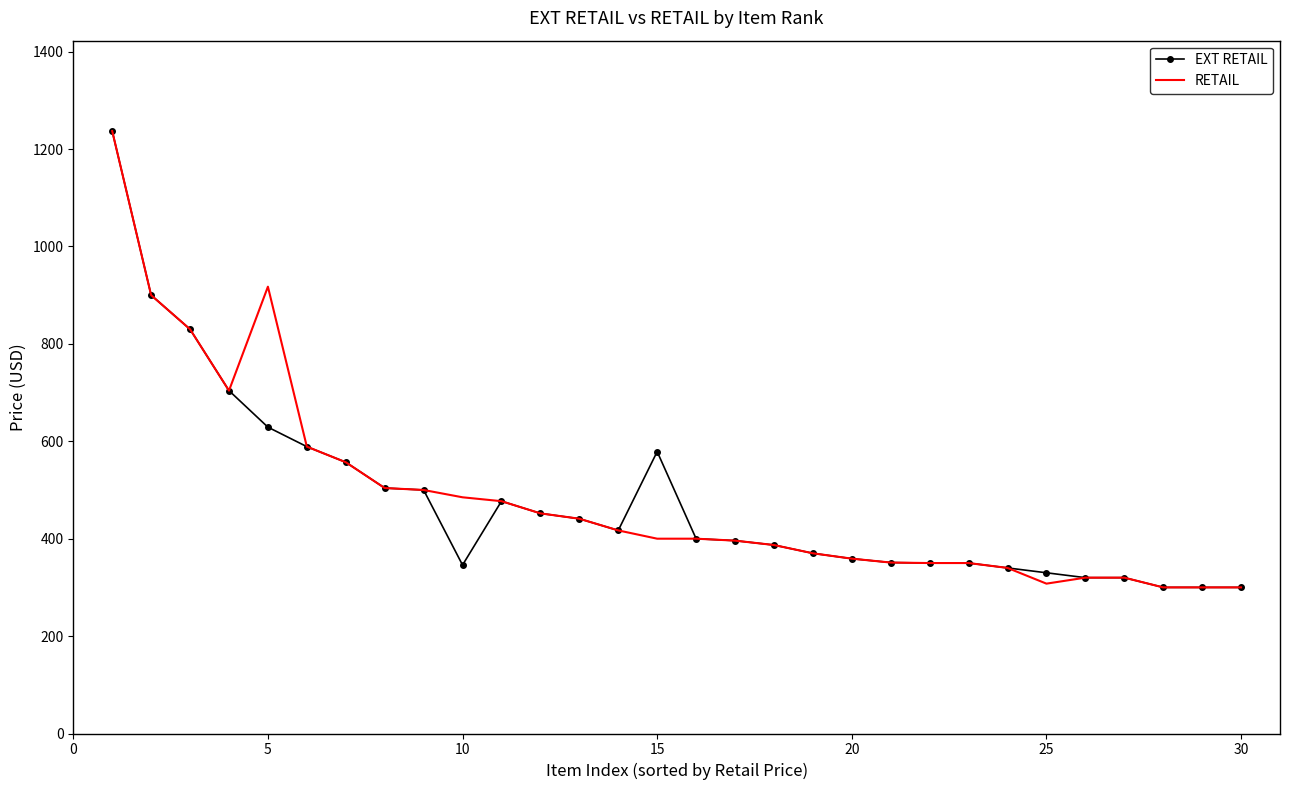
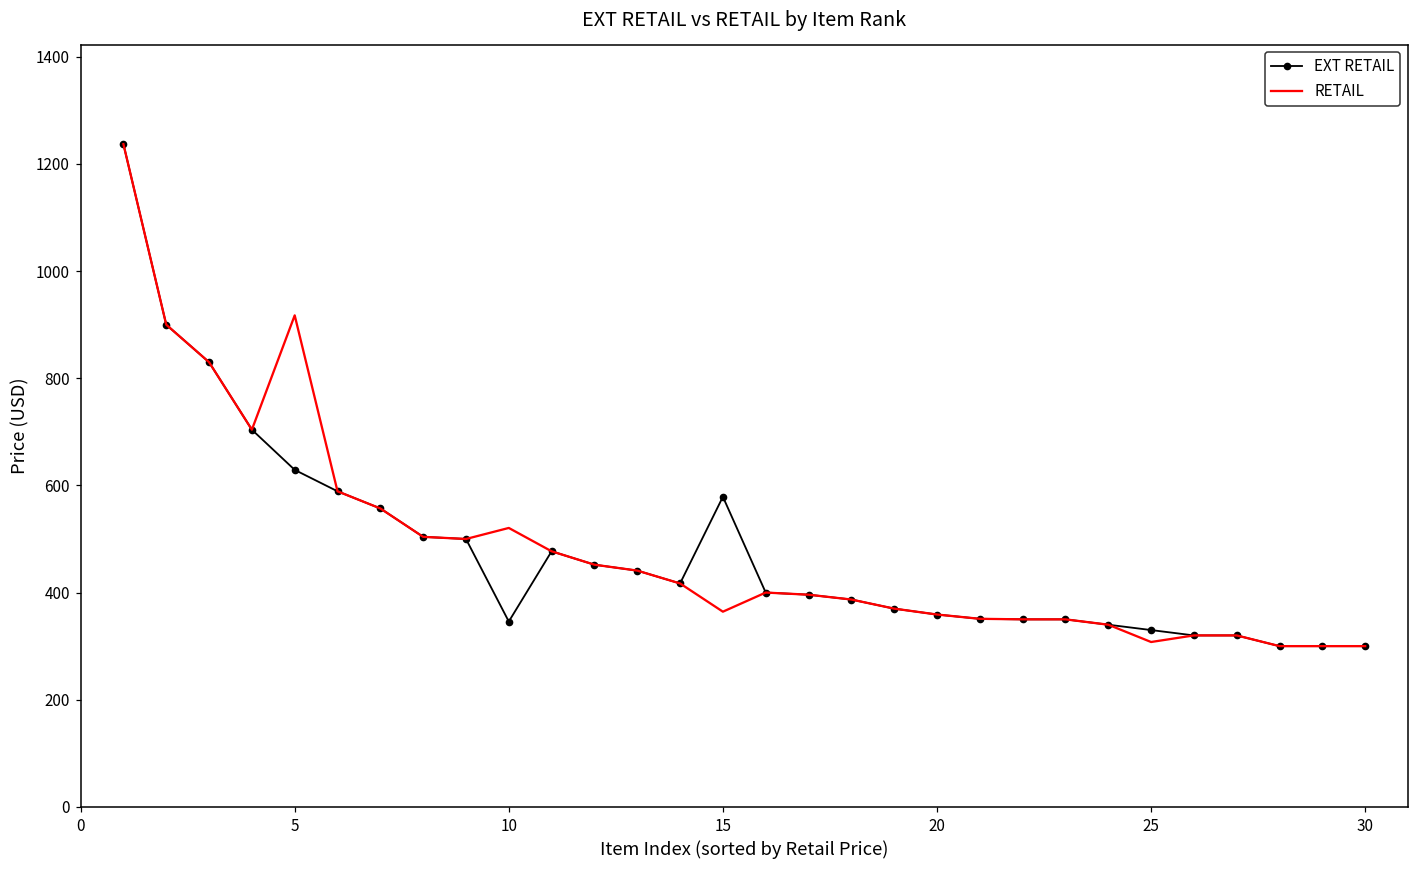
RETAIL, 10: 480 -> 520
RETAIL, 15: 400 -> 360
